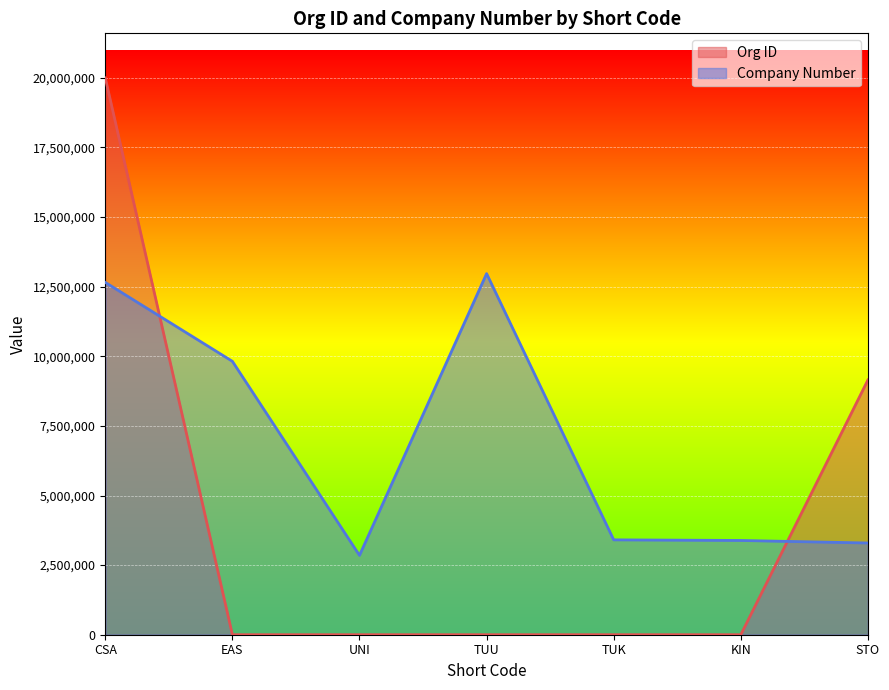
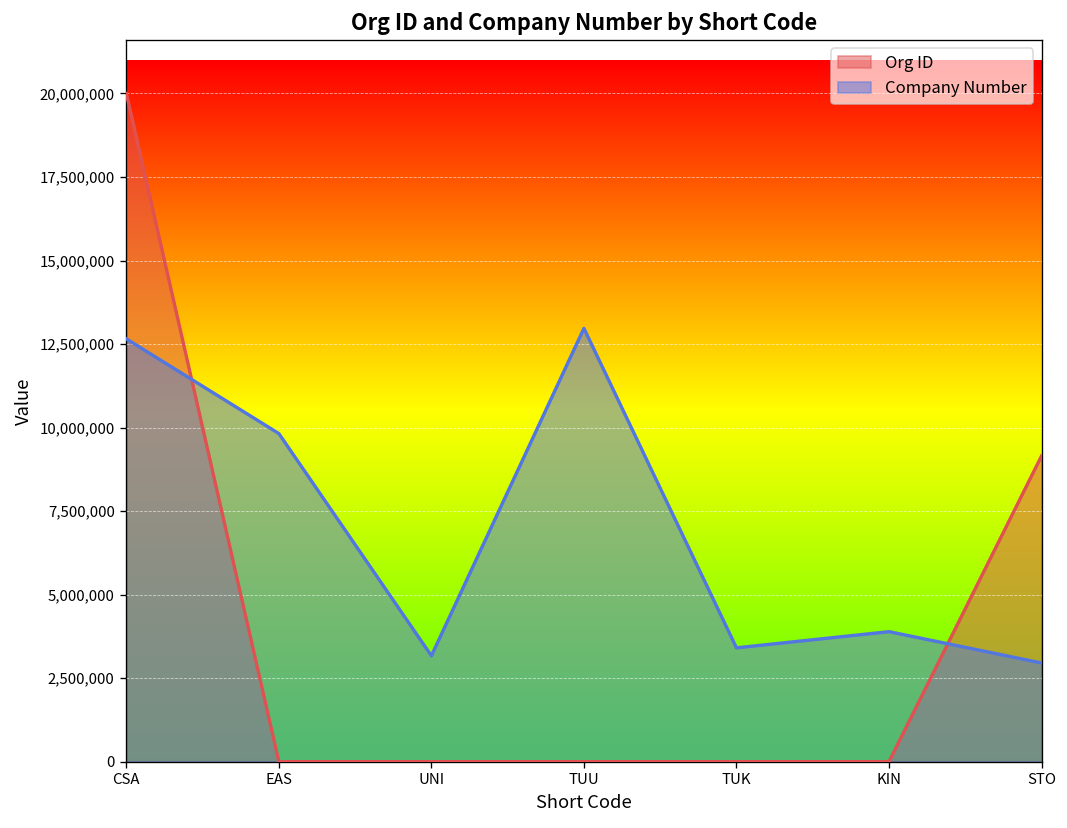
Company Number, UNI: 2,900,000 -> 3,200,000
Company Number, KIN: 3,400,000 -> 3,900,000
Company Number, STO: 3,300,000 -> 3,000,000
